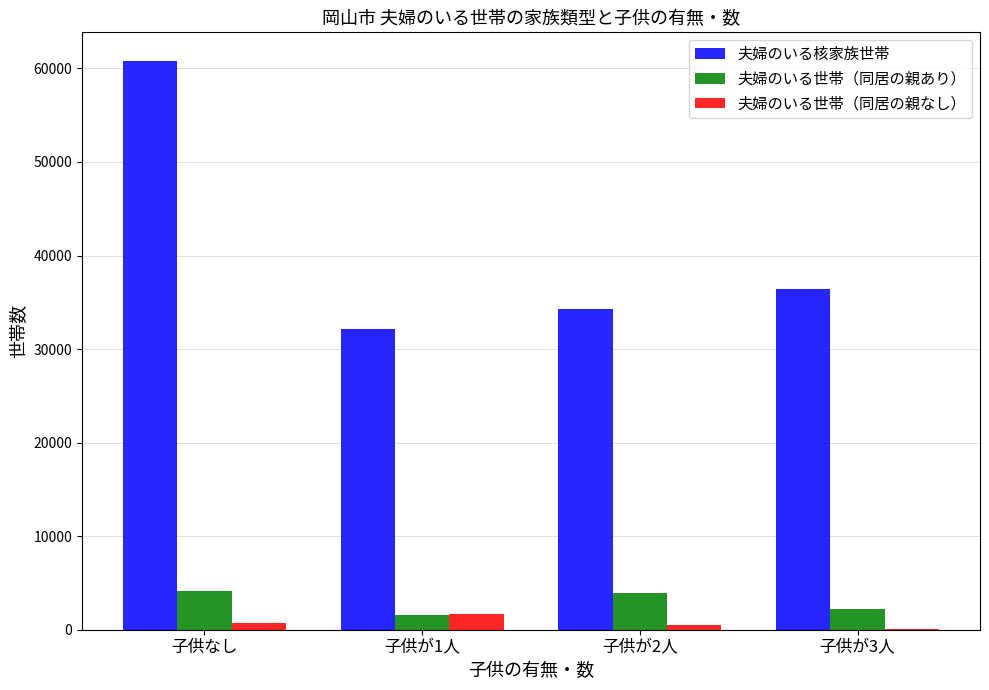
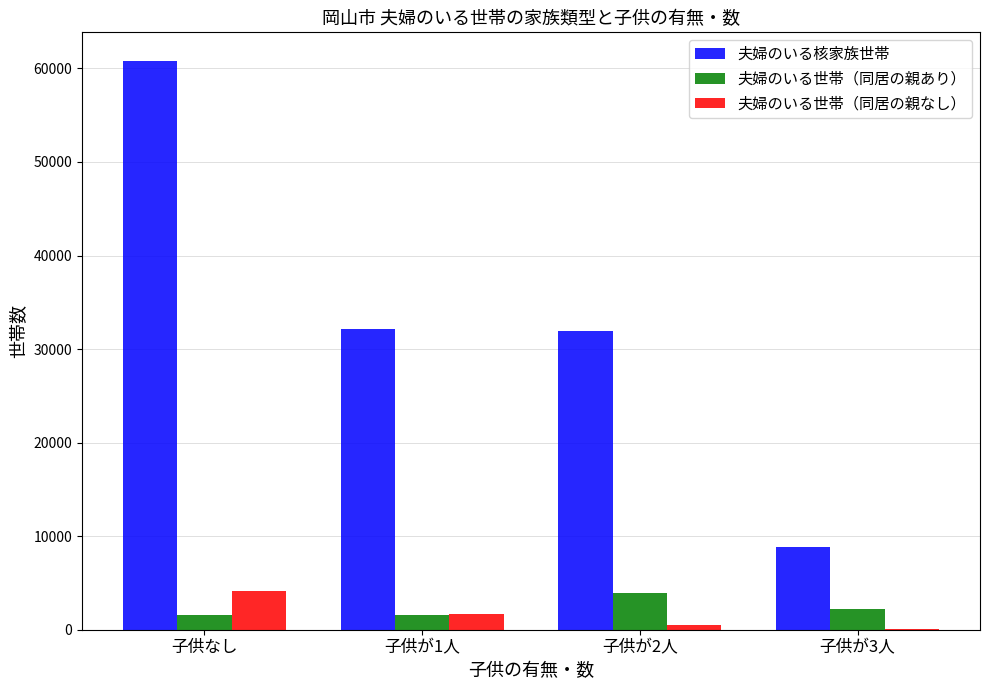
夫婦のいる世帯（同居の親あり）, 子供なし: 4000 -> 2000
夫婦のいる世帯（同居の親なし）, 子供なし: 1000 -> 4000
夫婦のいる核家族世帯, 子供が2人: 34000 -> 32000
夫婦のいる核家族世帯, 子供が3人: 36000 -> 9000
